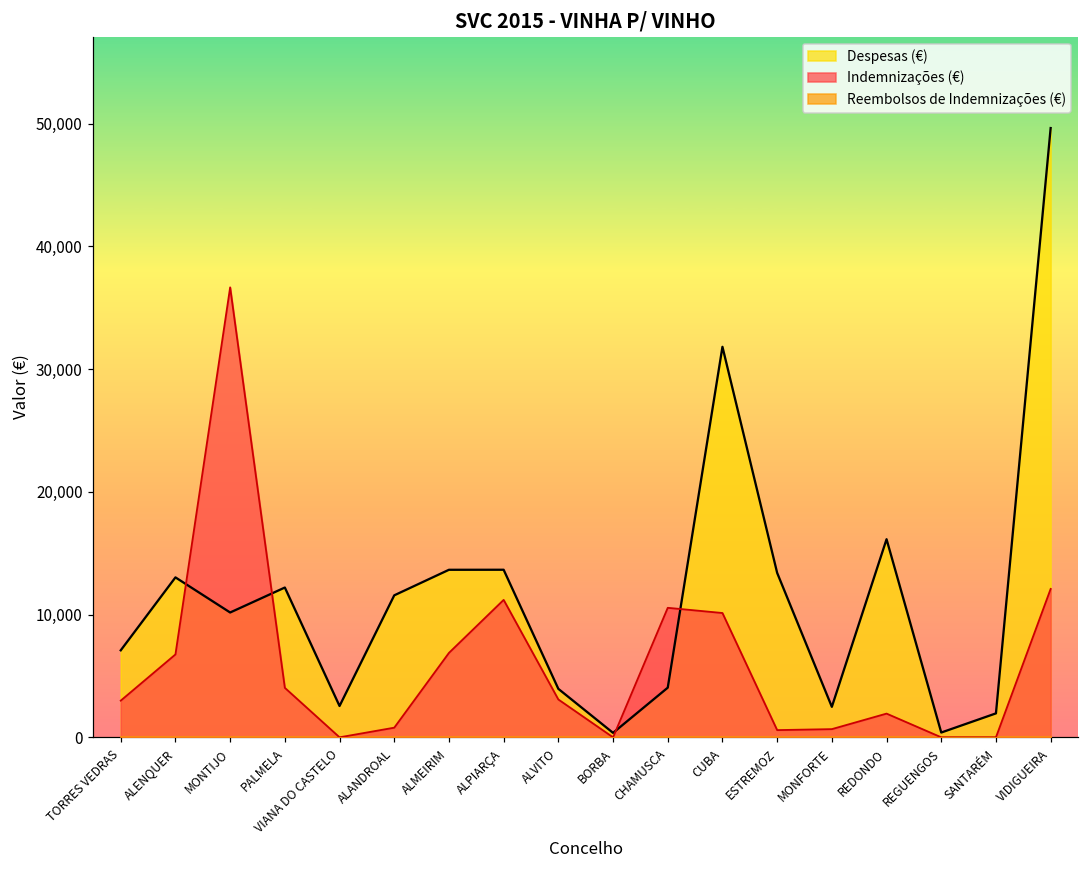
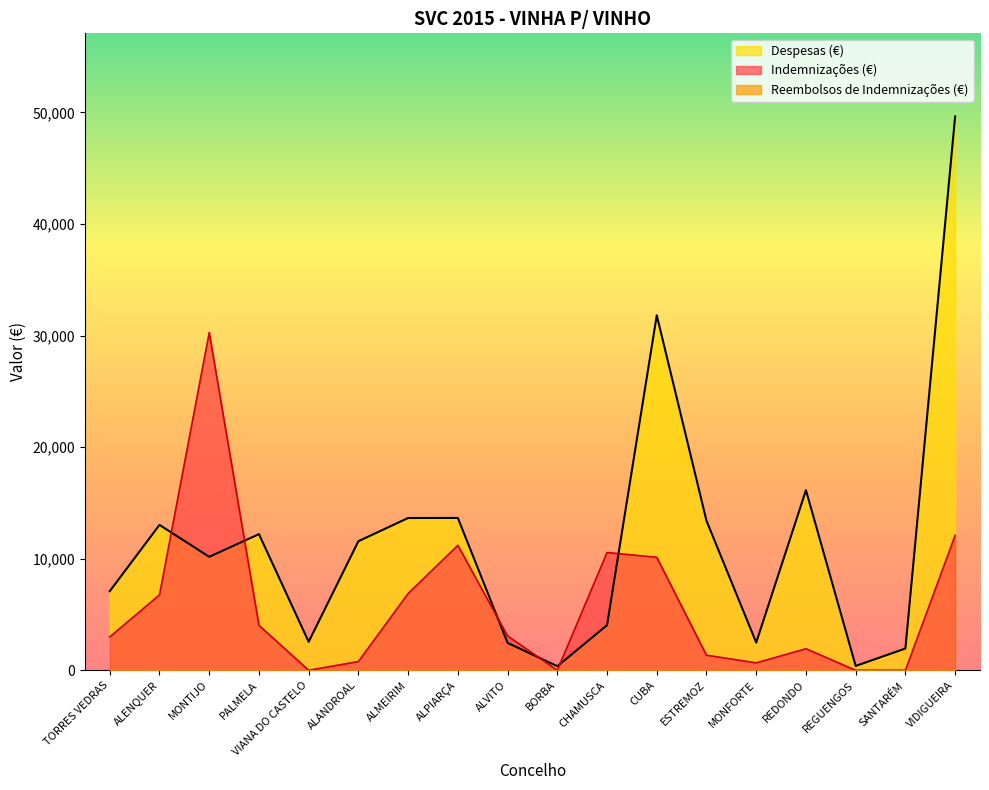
Indemnizações (€), MONTIJO: 36,700 -> 30,300
Despesas (€), ALVITO: 3,900 -> 2,500
Indemnizações (€), ESTREMOZ: 600 -> 1,400
